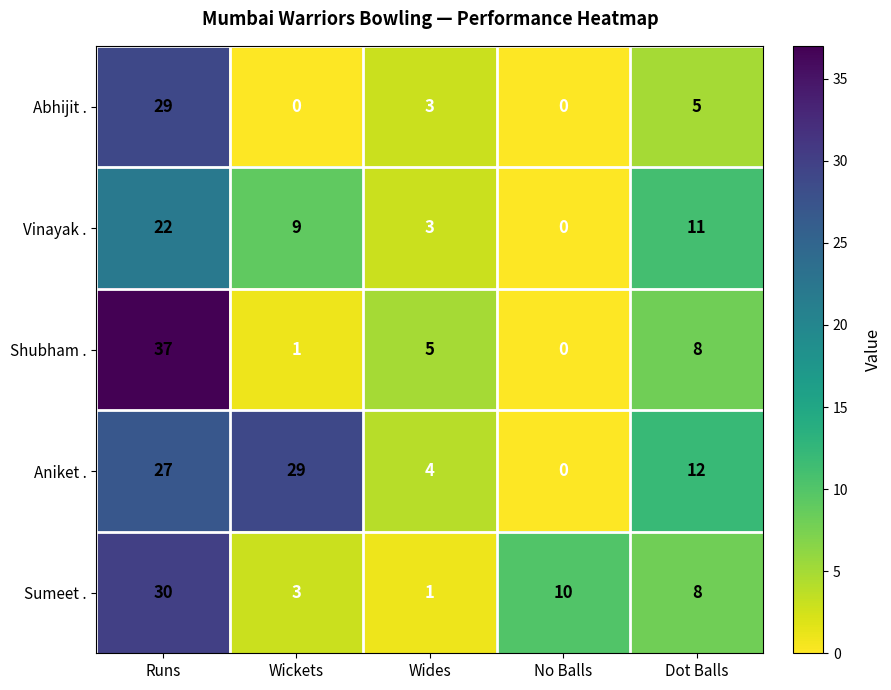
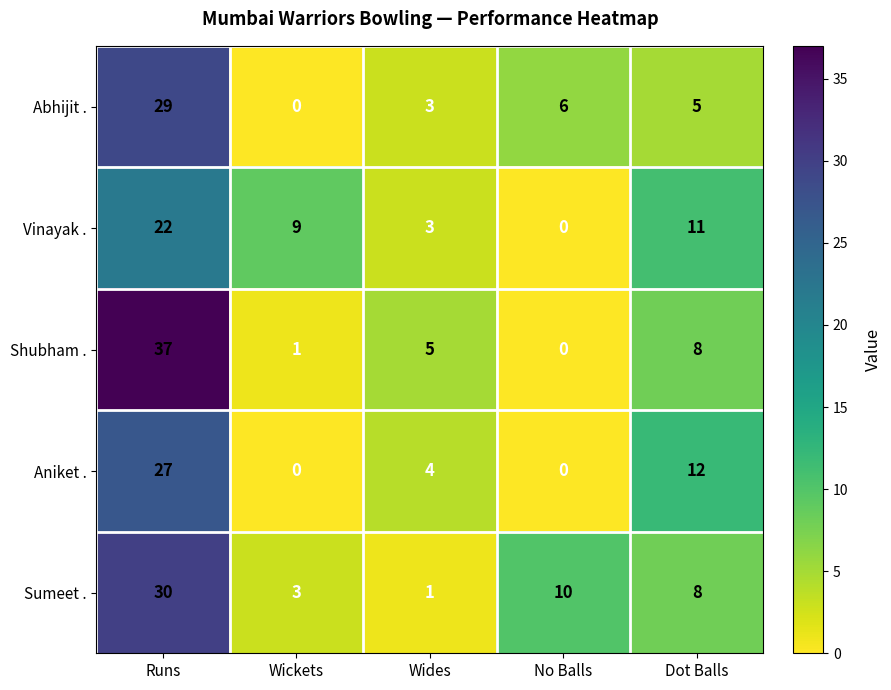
Abhijit ., No Balls: 0 -> 6
Aniket ., Wickets: 29 -> 0
